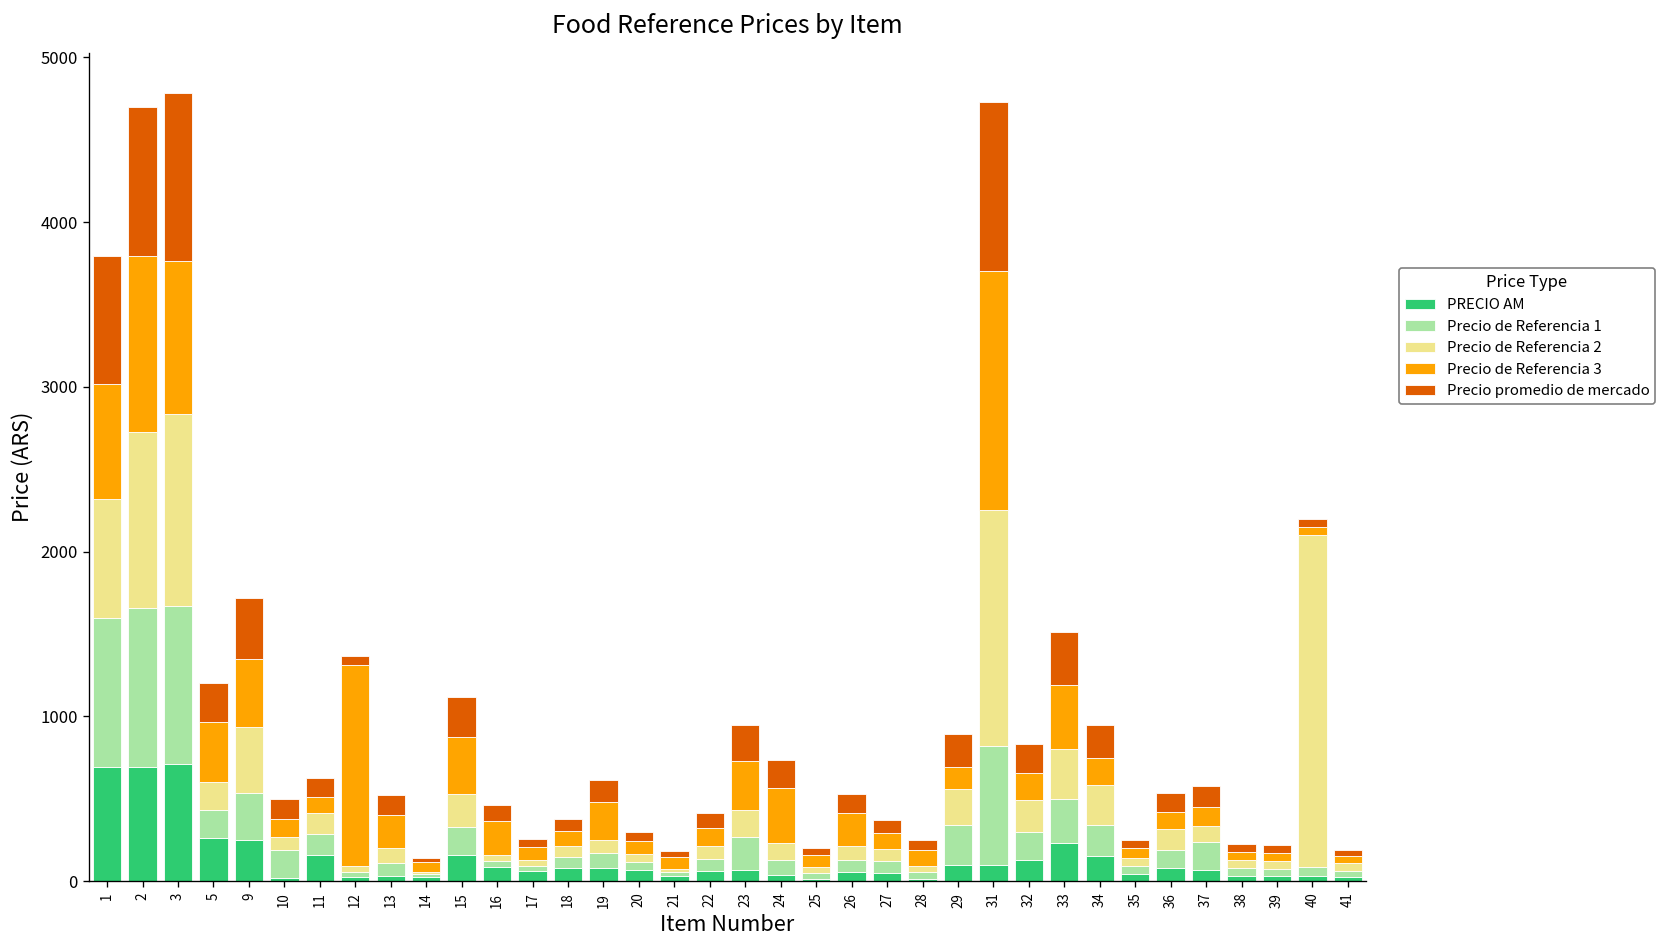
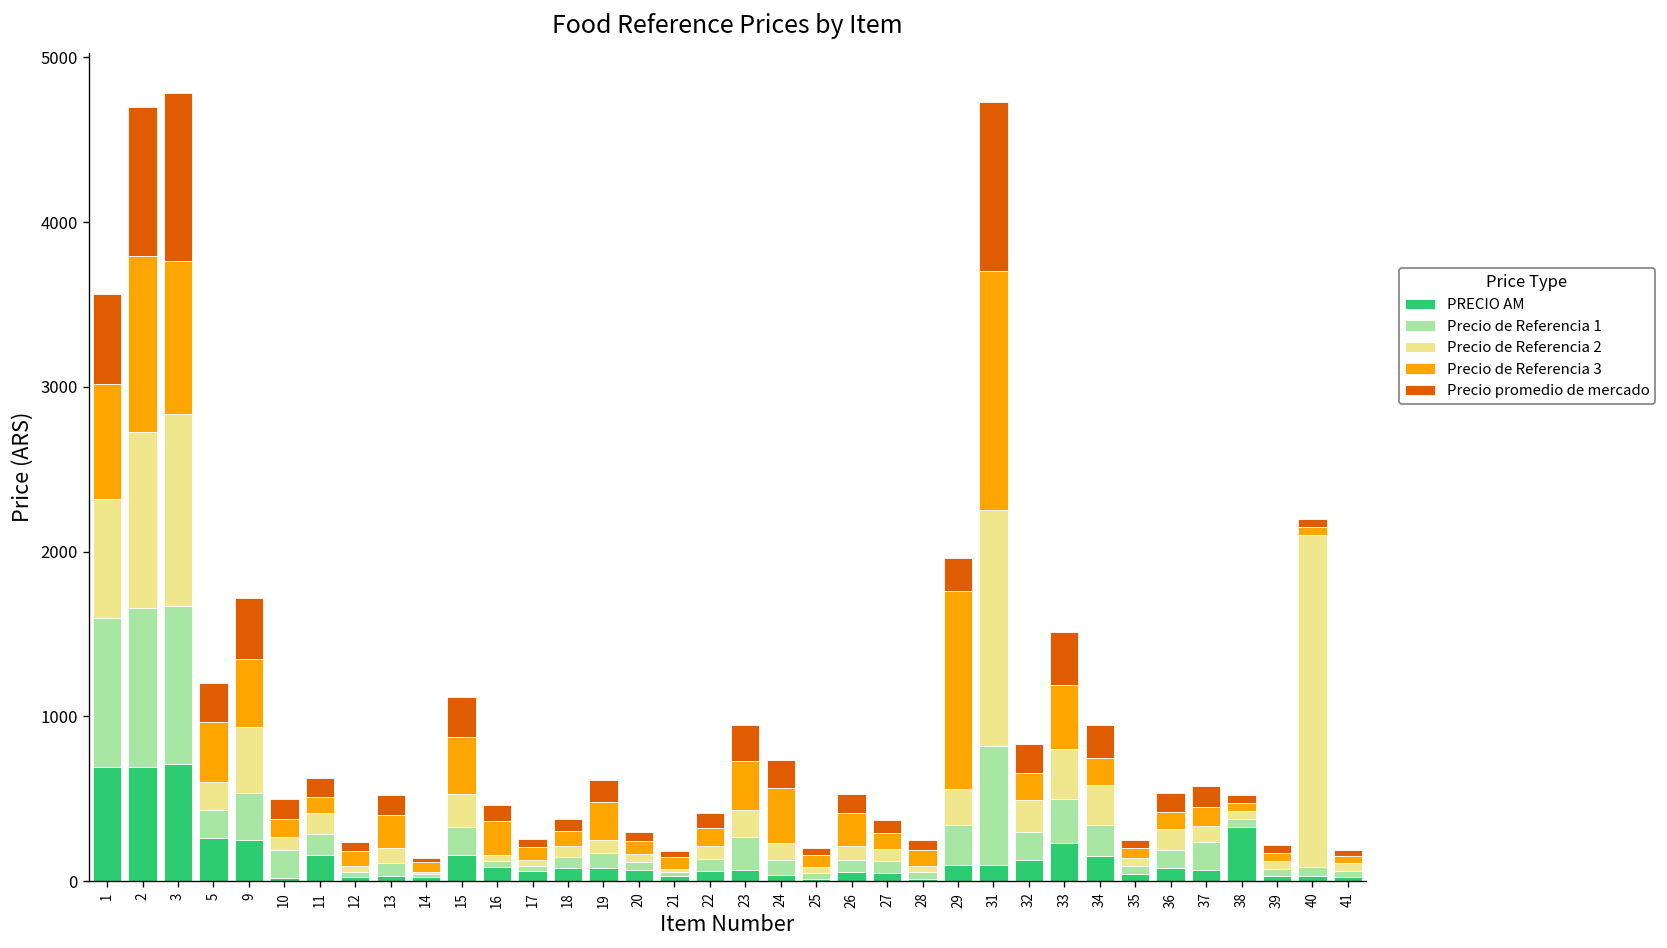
Precio promedio de mercado, 1: 780 -> 540
Precio de Referencia 3, 12: 1220 -> 90
Precio de Referencia 3, 29: 140 -> 1200
PRECIO AM, 38: 30 -> 330
